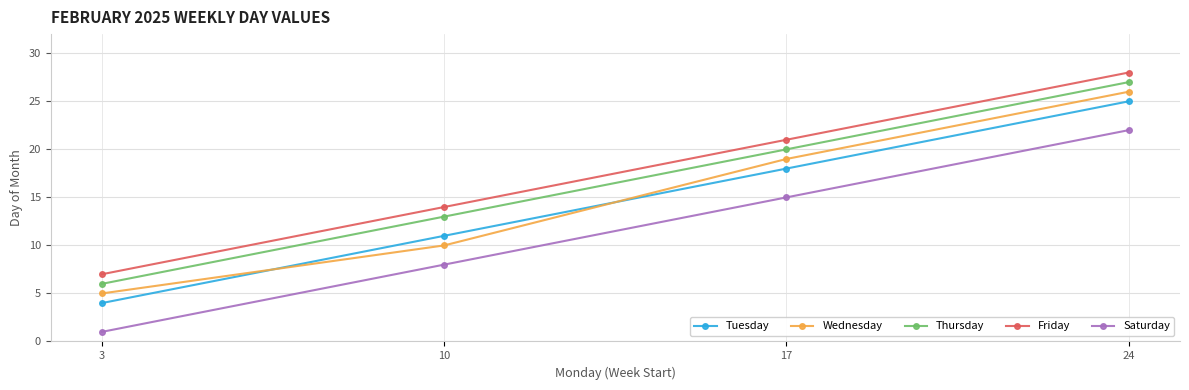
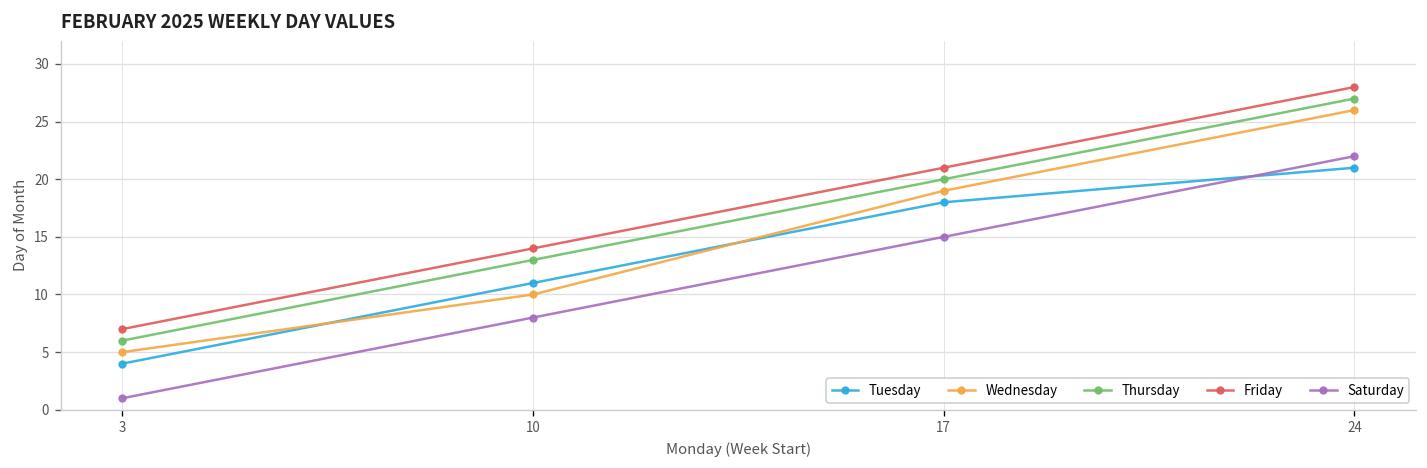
Tuesday, 24: 25 -> 21
